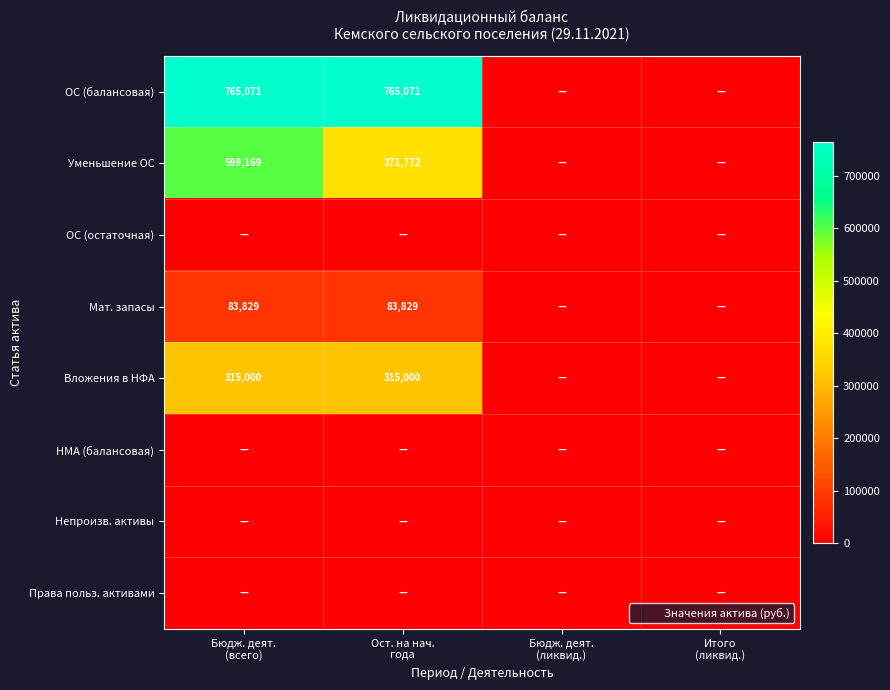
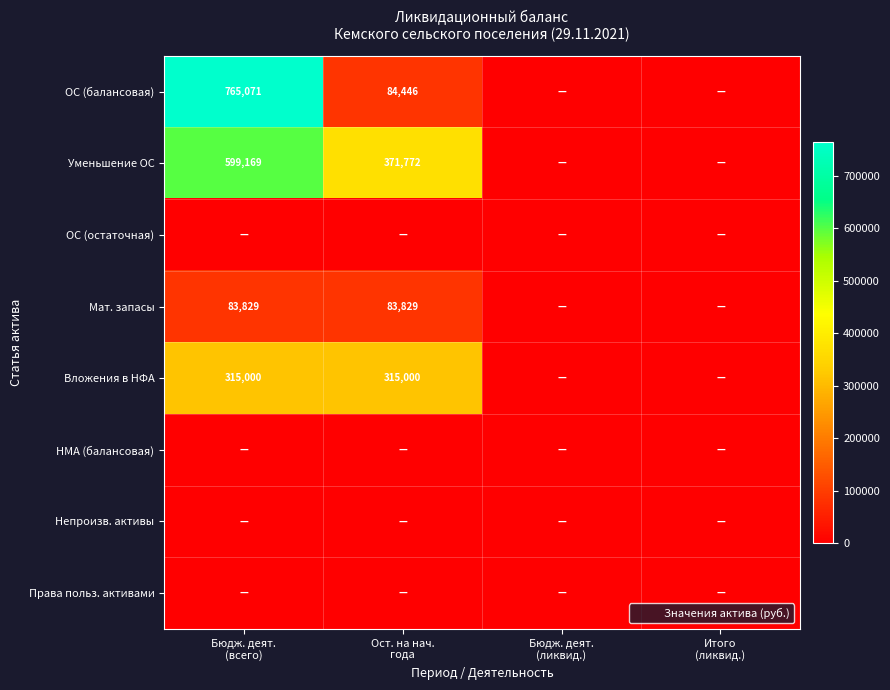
ОС (балансовая), Ост. на нач. года: 765,071 -> 84,446
